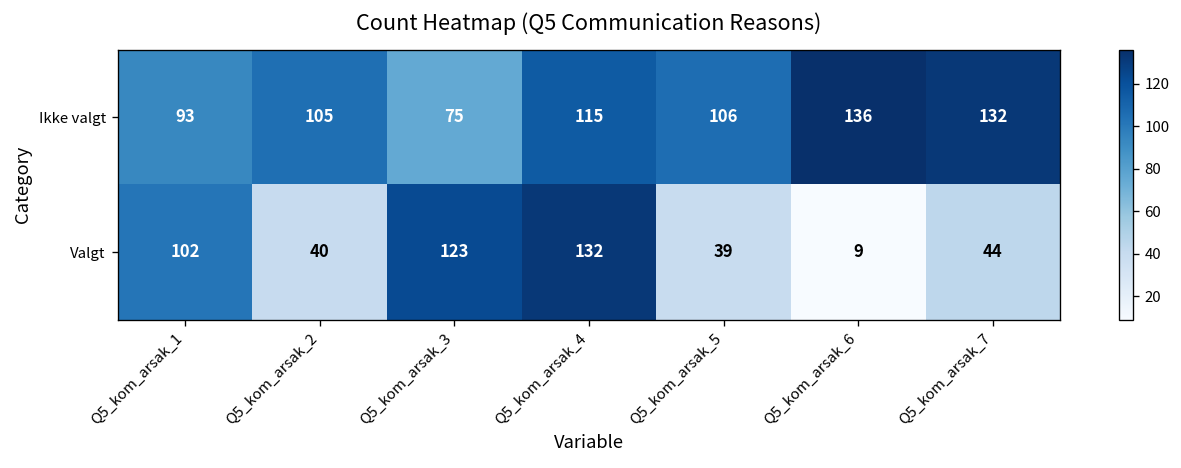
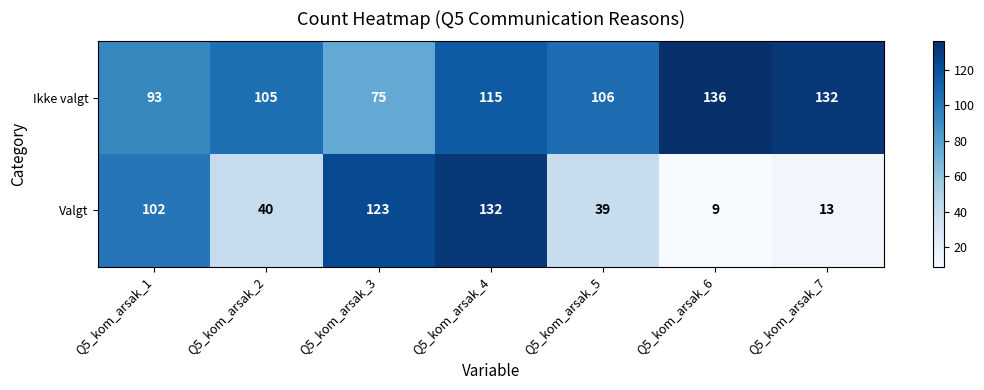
Valgt, Q5_kom_arsak_7: 44 -> 13
